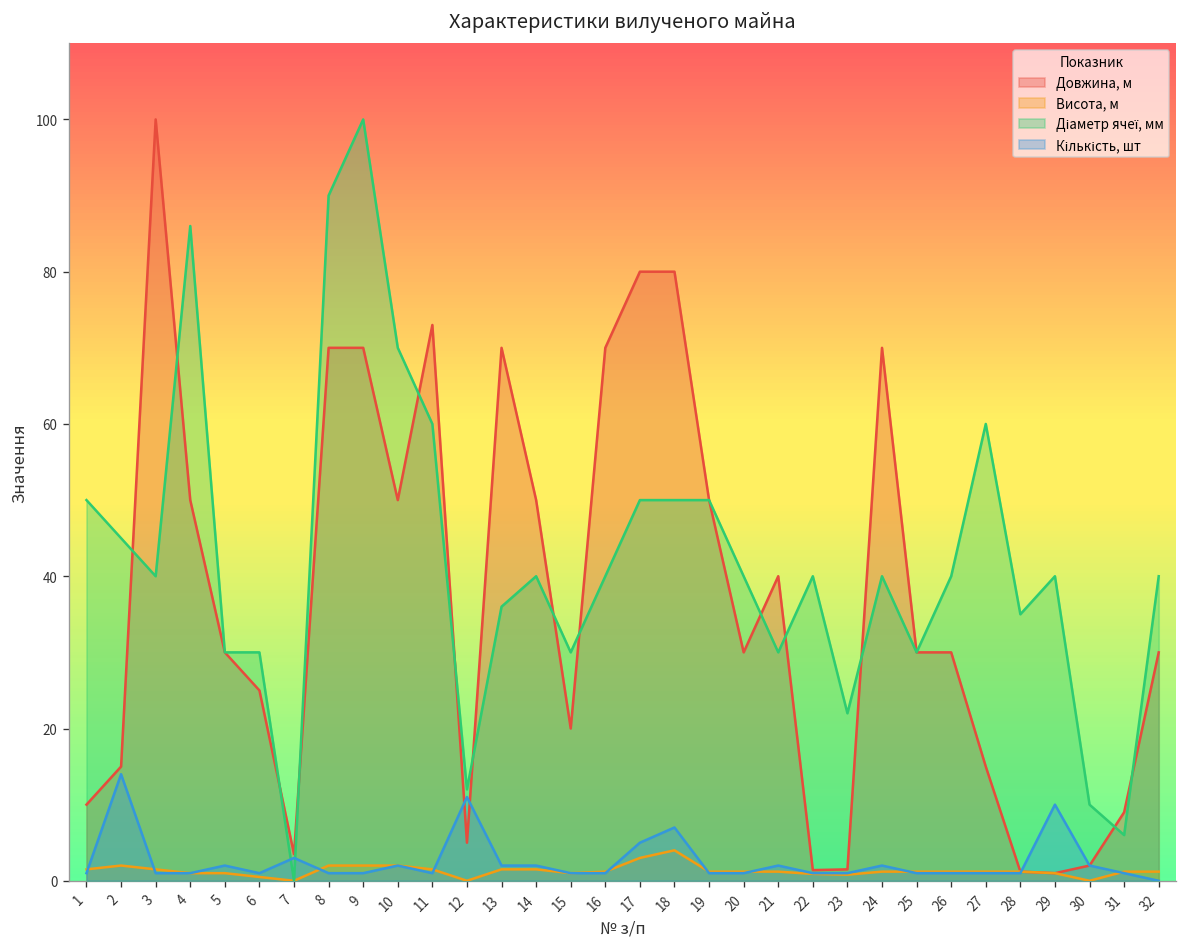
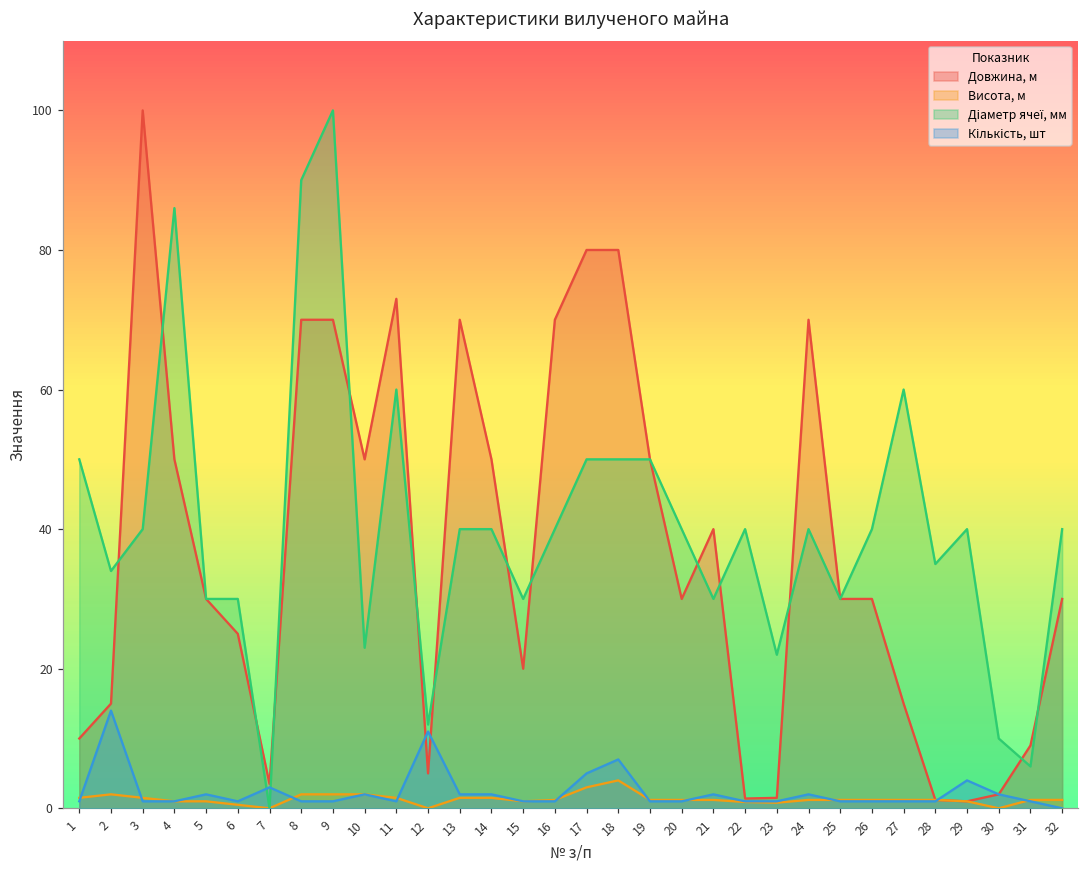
Діаметр ячеї, мм, 2: 45 -> 34
Діаметр ячеї, мм, 10: 70 -> 23
Діаметр ячеї, мм, 13: 36 -> 40
Кількість, шт, 29: 10 -> 4
